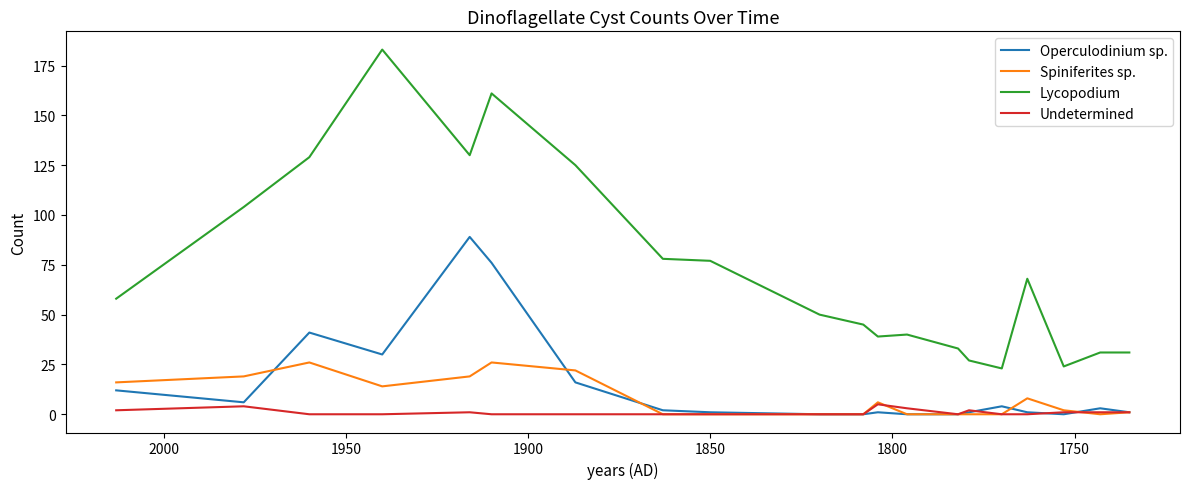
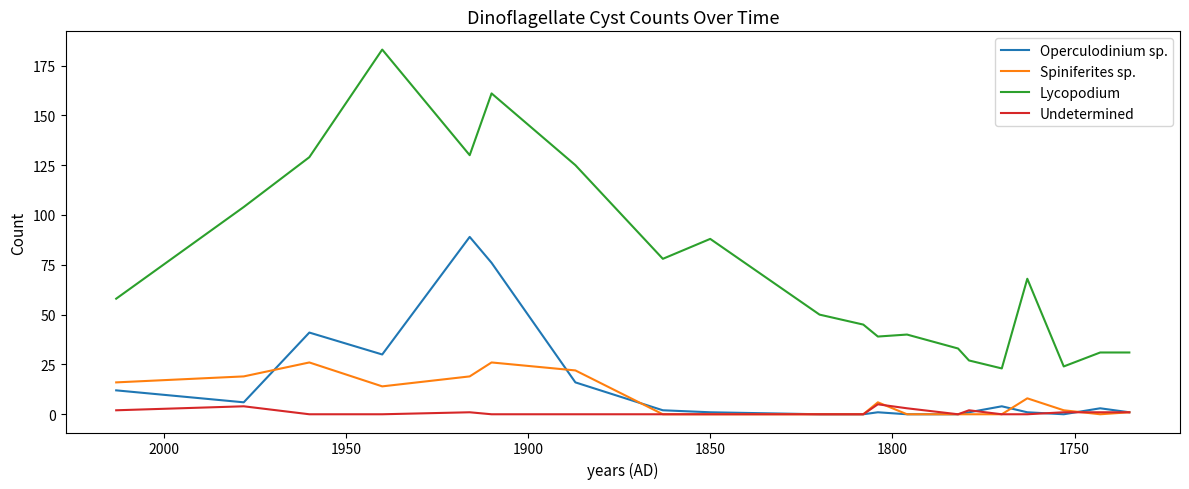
Lycopodium, 1850: 77 -> 88
